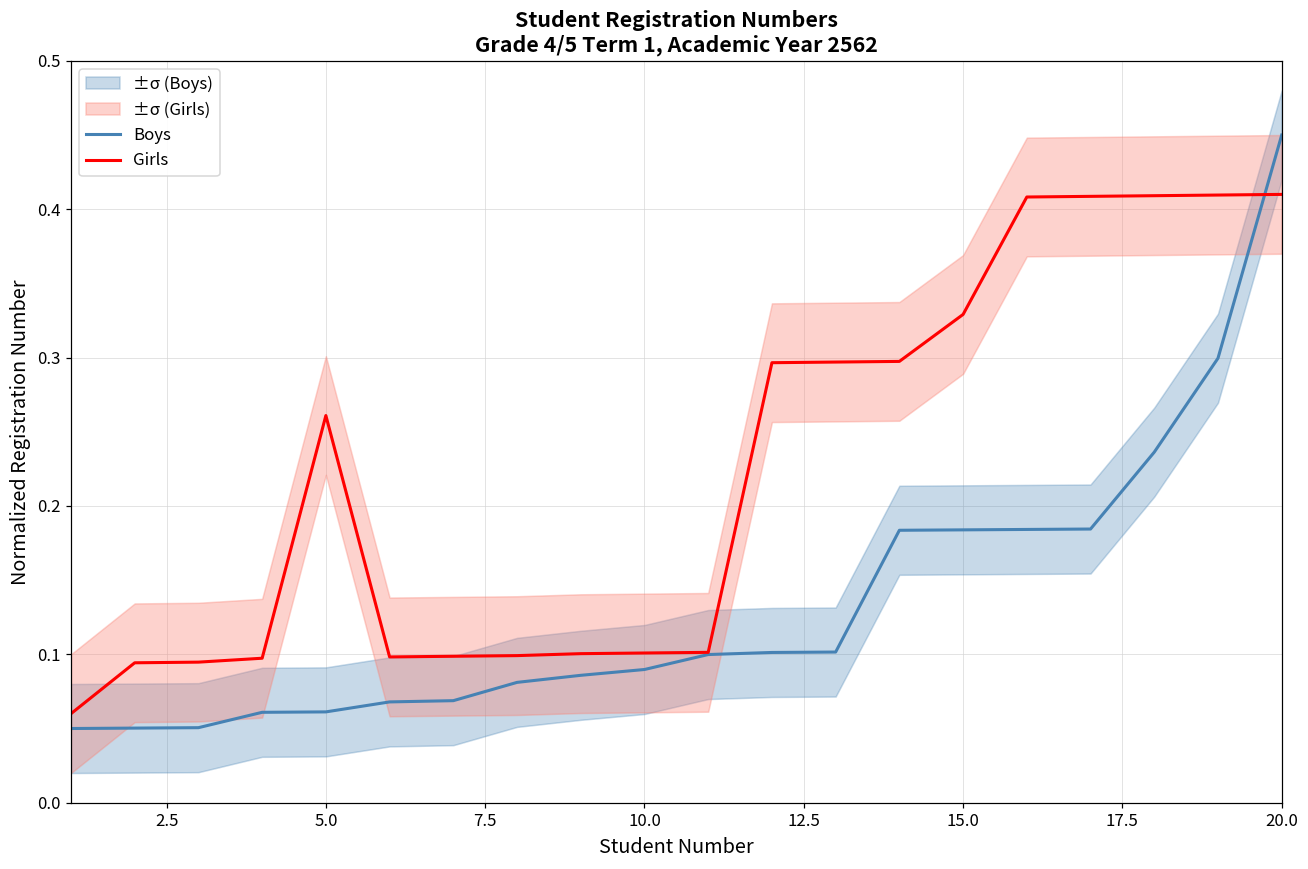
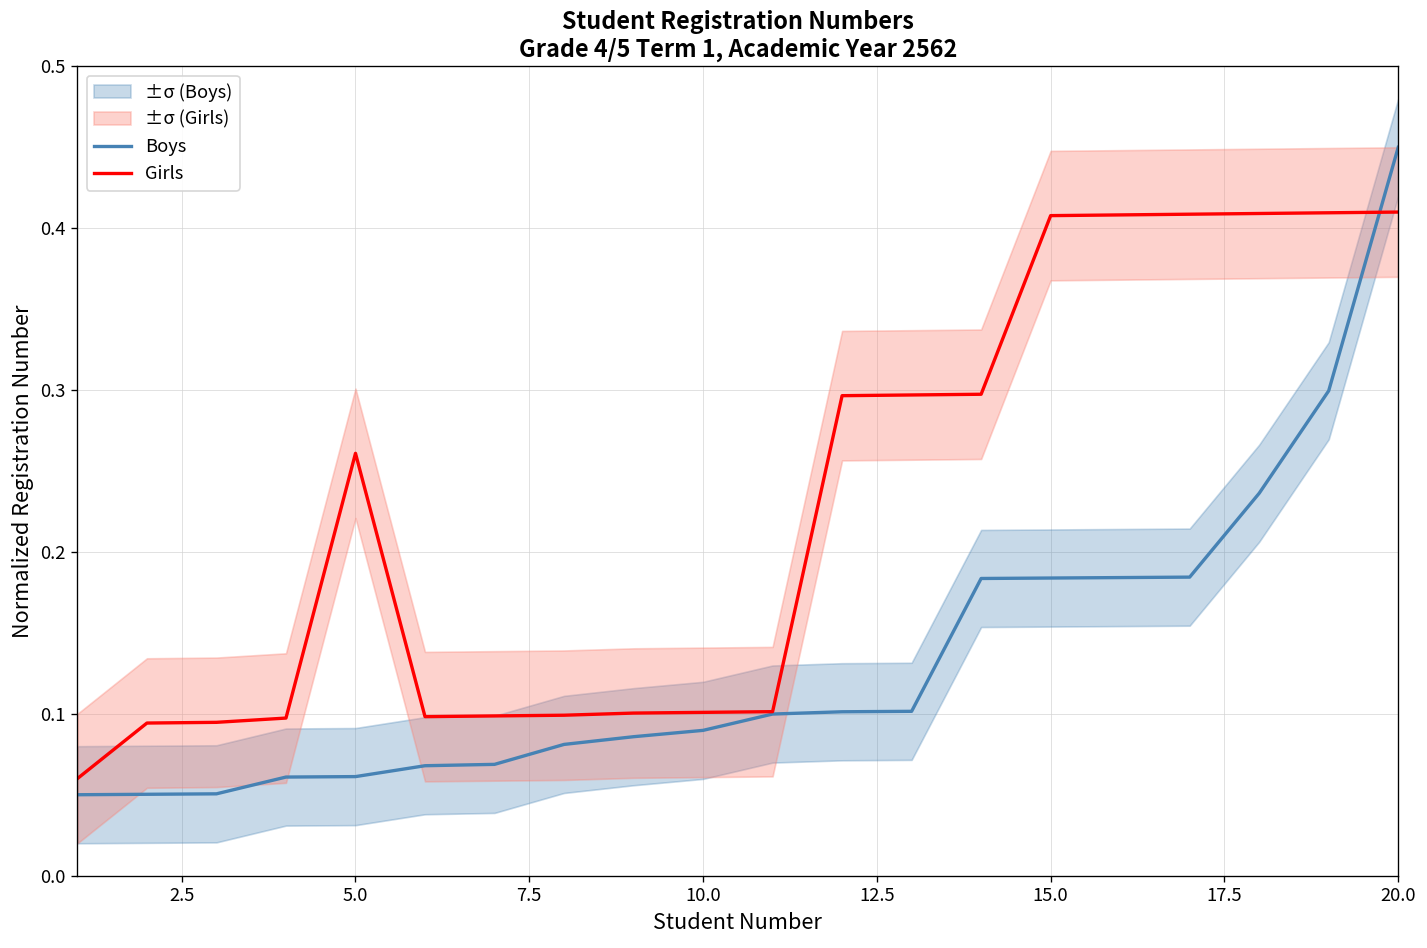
Girls, 15.0: 0.329 -> 0.408
